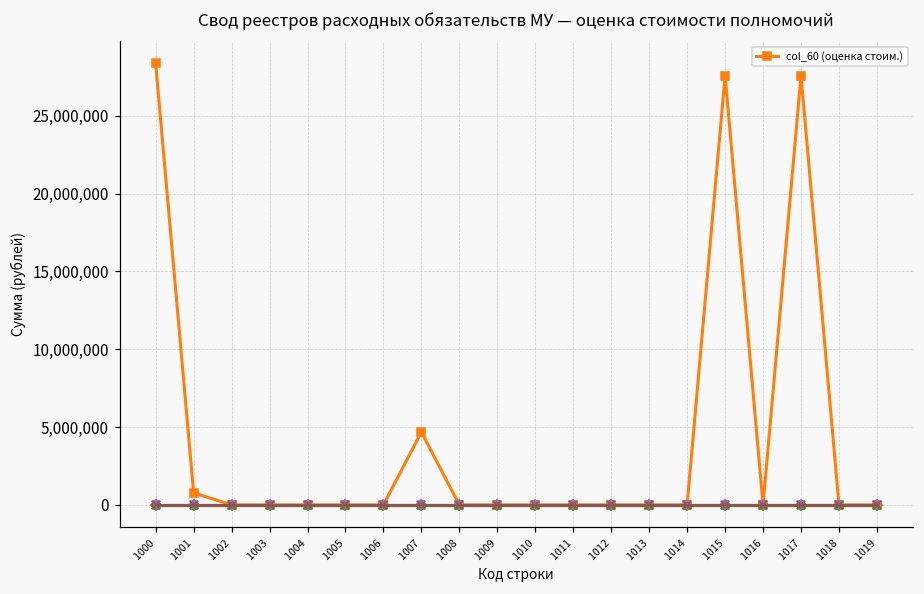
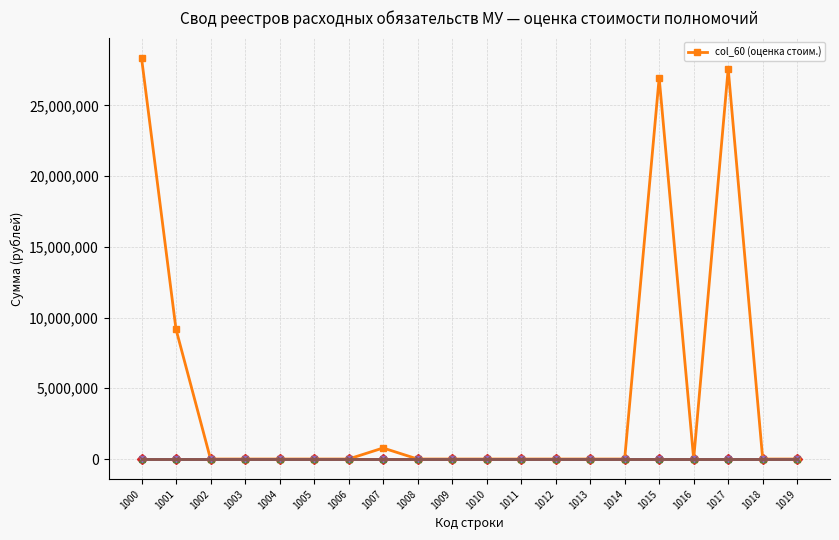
col_60 (оценка стоим.), 1001: 800,000 -> 9,200,000
col_60 (оценка стоим.), 1007: 4,700,000 -> 800,000
col_60 (оценка стоим.), 1015: 27,600,000 -> 26,900,000
